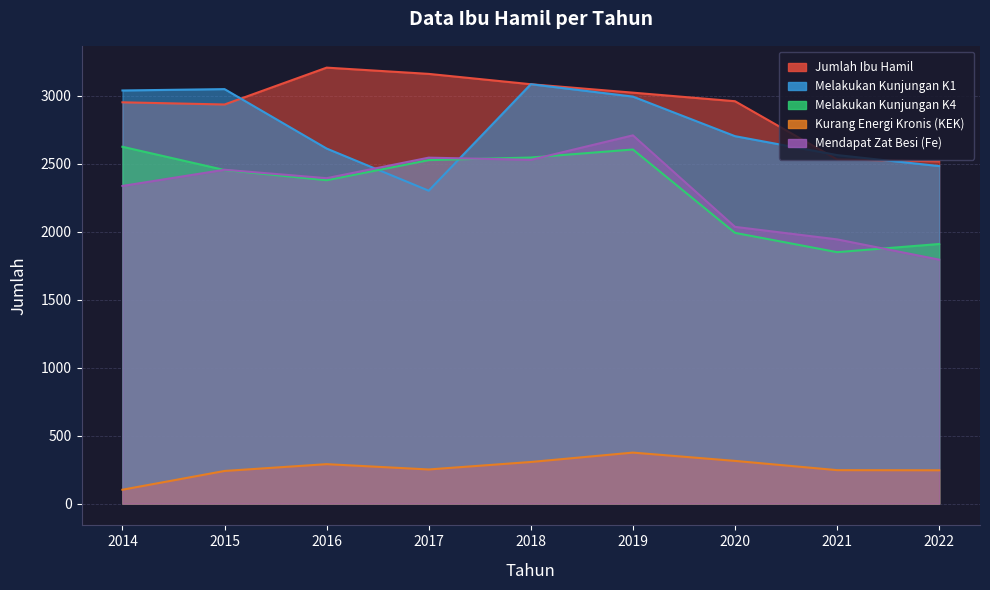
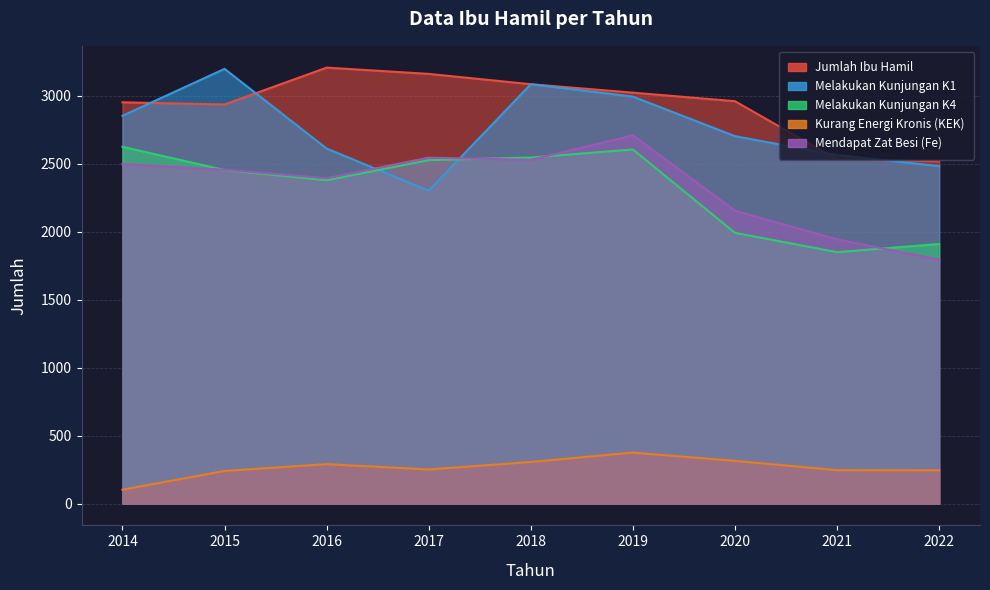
Melakukan Kunjungan K1, 2014: 3040 -> 2850
Mendapat Zat Besi (Fe), 2014: 2340 -> 2500
Melakukan Kunjungan K1, 2015: 3050 -> 3200
Mendapat Zat Besi (Fe), 2020: 2040 -> 2150
